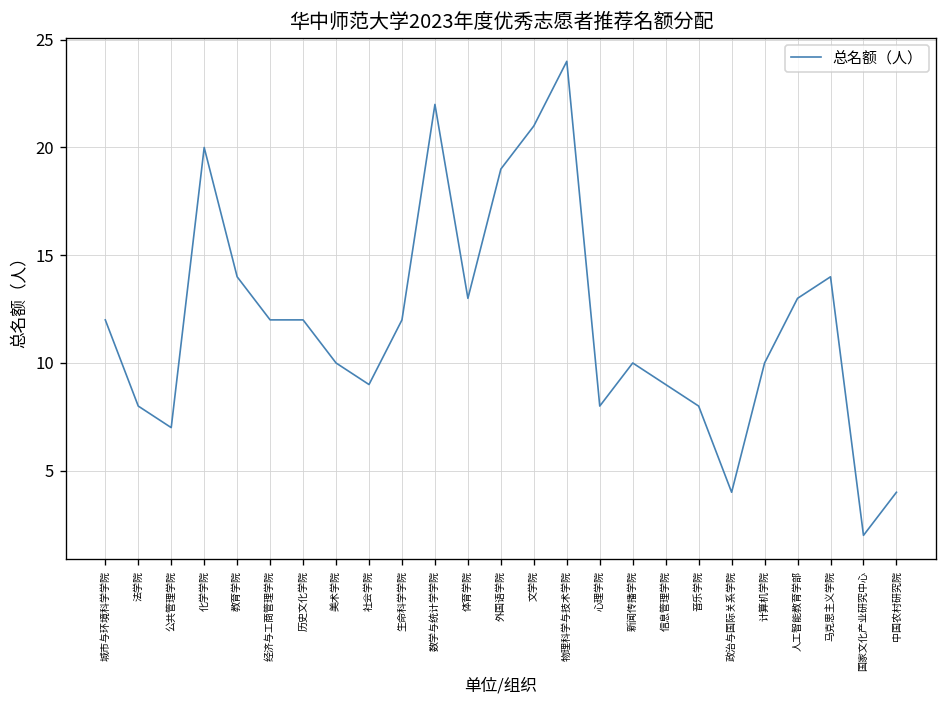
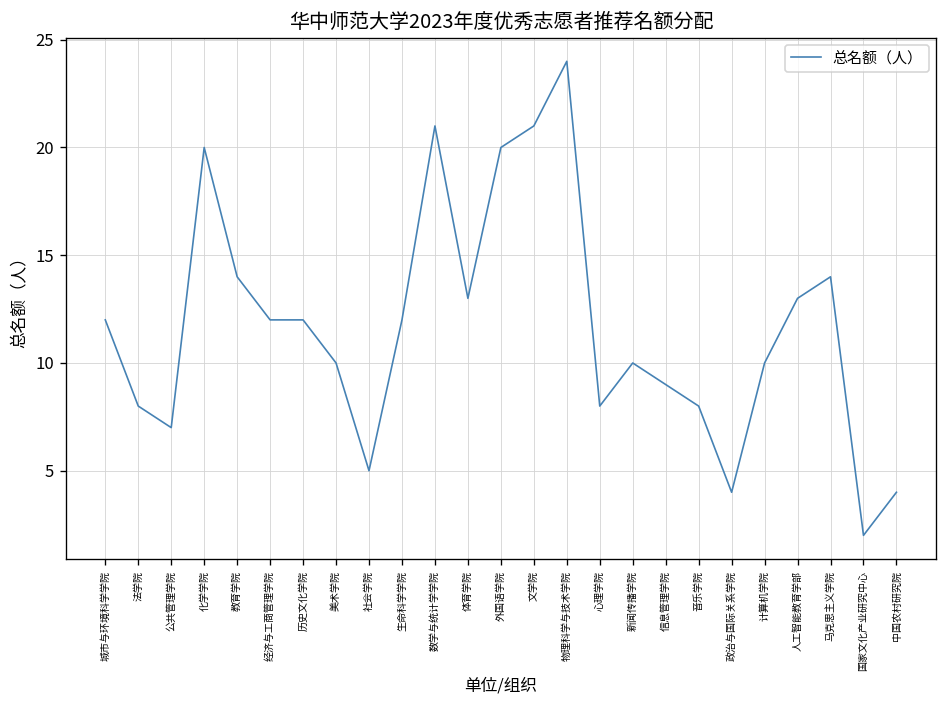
社会学院: 9 -> 5
数学与统计学学院: 22 -> 21
外国语学院: 19 -> 20
